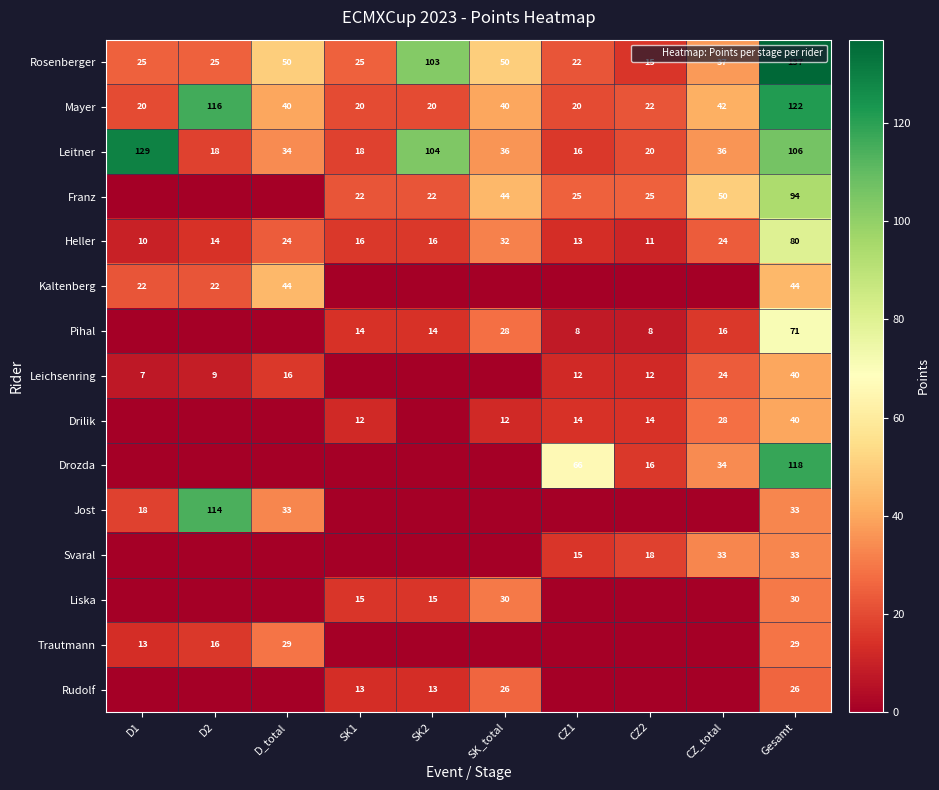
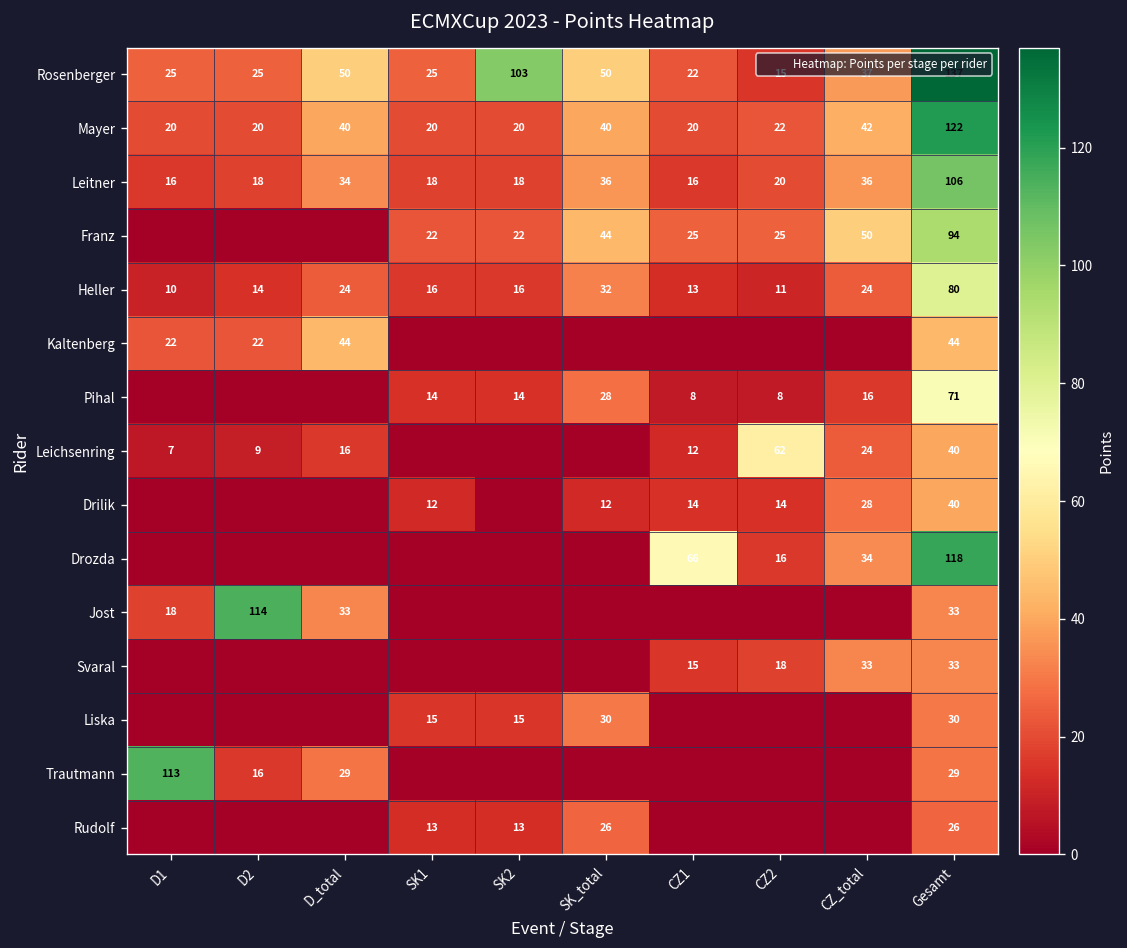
Mayer, D2: 116 -> 20
Leitner, D1: 129 -> 16
Leitner, SK2: 104 -> 18
Leichsenring, CZ2: 12 -> 62
Trautmann, D1: 13 -> 113
